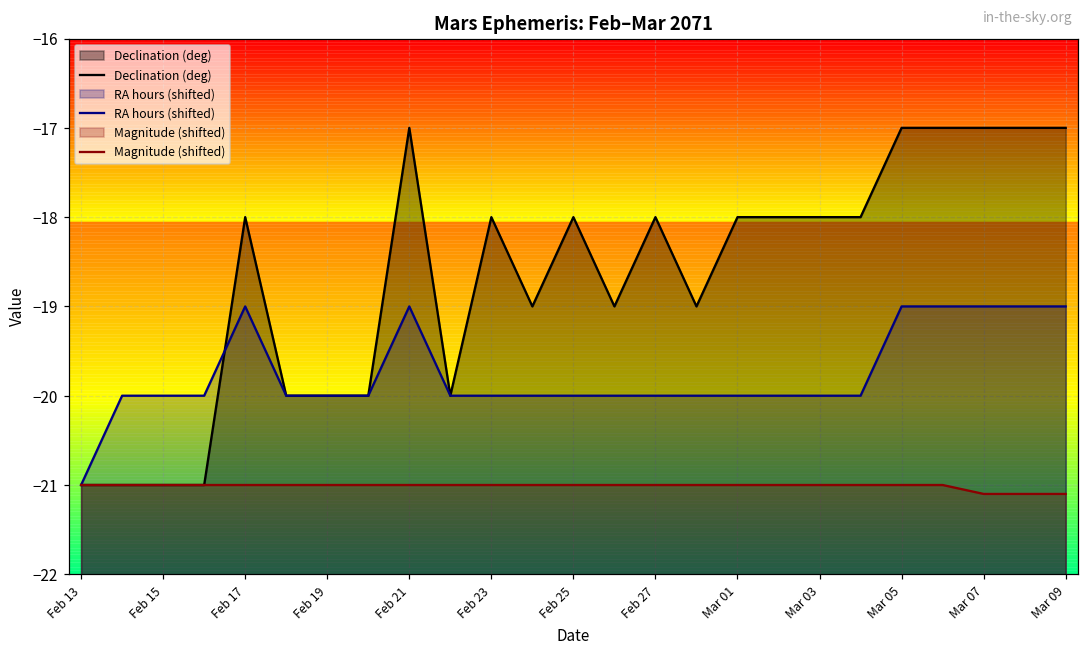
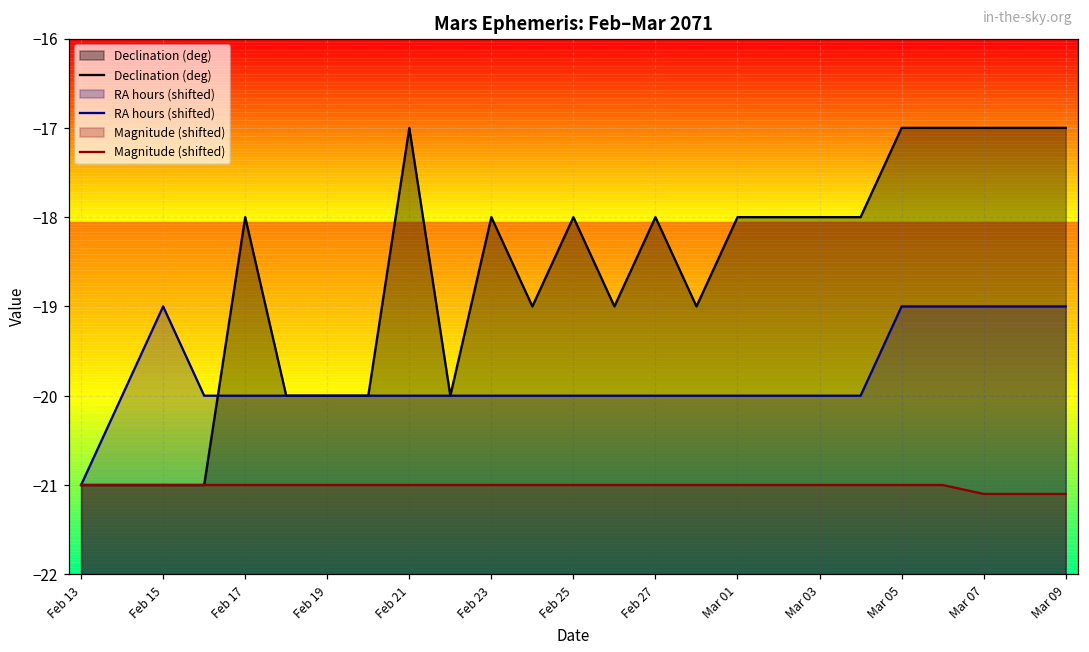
RA hours (shifted), Feb 15: -20.0 -> -19.0
RA hours (shifted), Feb 17: -19.0 -> -20.0
RA hours (shifted), Feb 21: -19.0 -> -20.0
